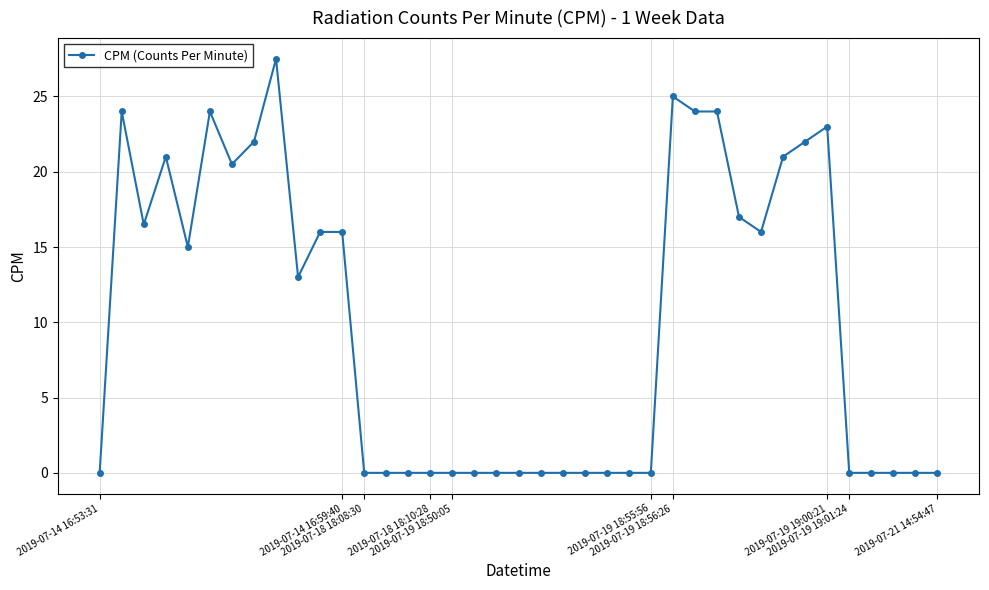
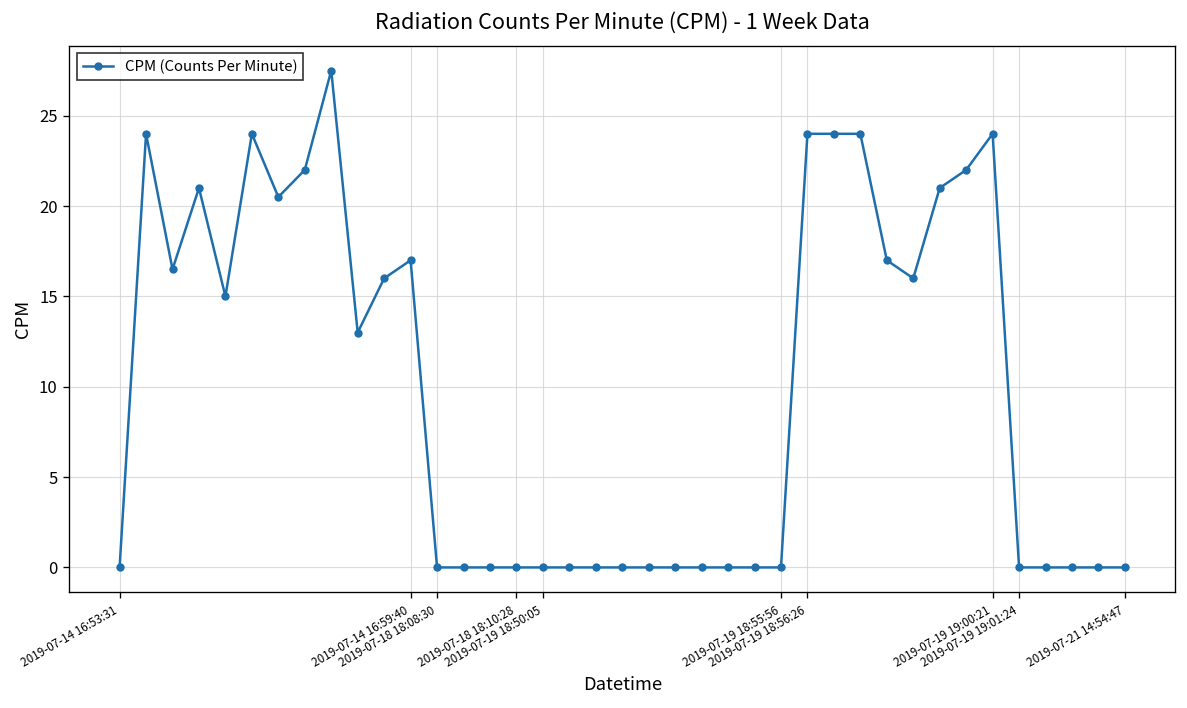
2019-07-14 16:59:40: 16 -> 17
2019-07-19 18:56:26: 25 -> 24
2019-07-19 19:00:21: 23 -> 24
